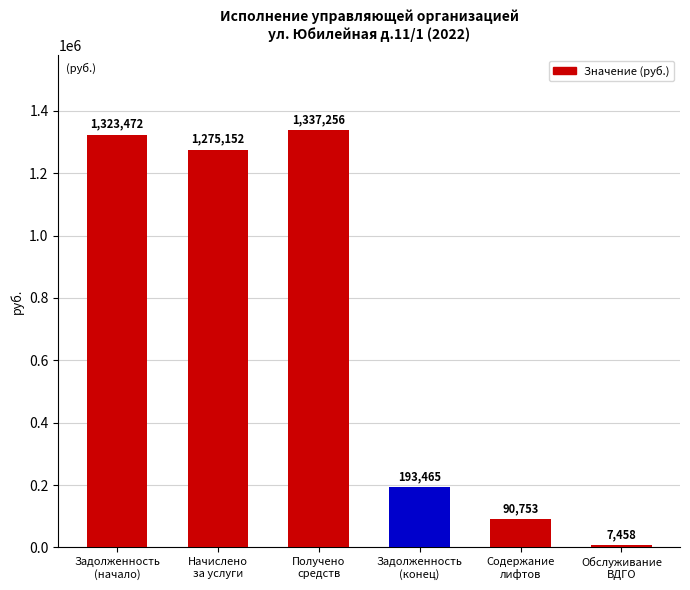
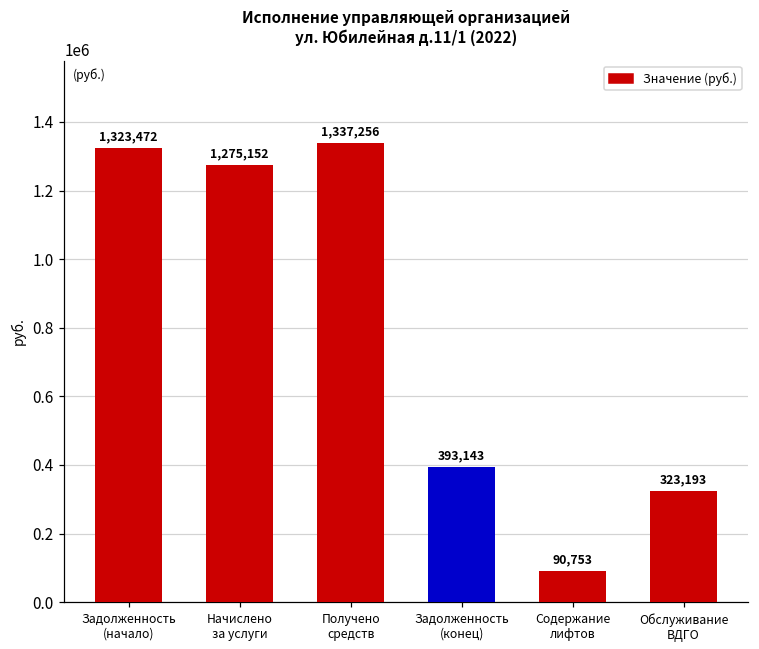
Задолженность (конец): 193,465 -> 393,143
Обслуживание ВДГО: 7,458 -> 323,193
